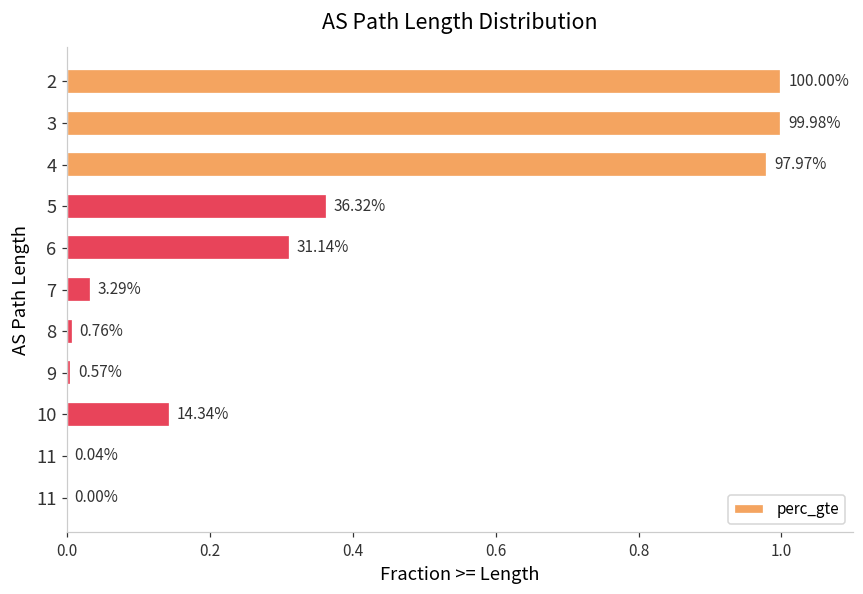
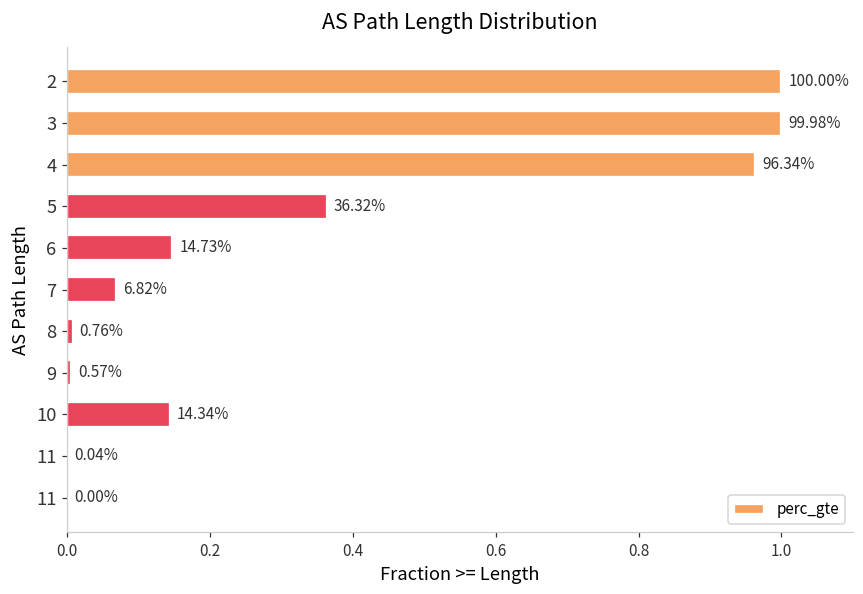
4: 97.97% -> 96.34%
6: 31.14% -> 14.73%
7: 3.29% -> 6.82%
